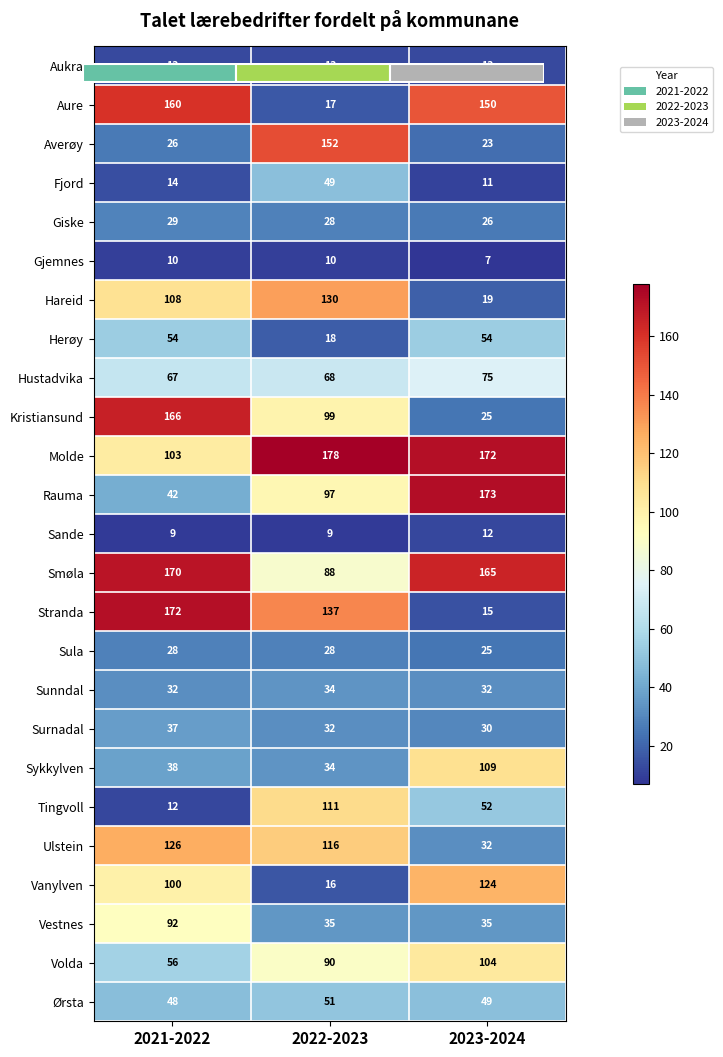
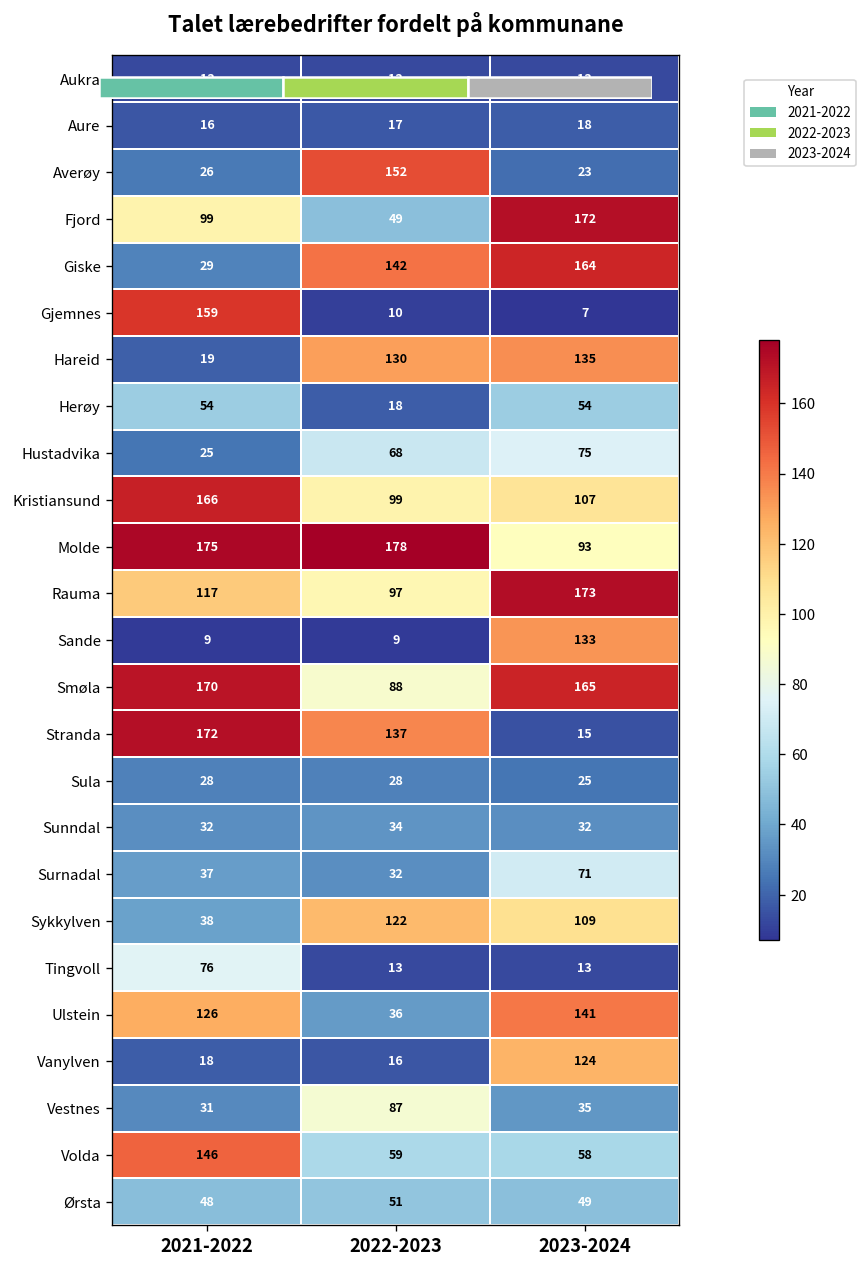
Talet lærebedrifter fordelt på kommunane, Aure, 2021-2022: 160 -> 16
Talet lærebedrifter fordelt på kommunane, Aure, 2023-2024: 150 -> 18
Talet lærebedrifter fordelt på kommunane, Fjord, 2021-2022: 14 -> 99
Talet lærebedrifter fordelt på kommunane, Fjord, 2023-2024: 11 -> 172
Talet lærebedrifter fordelt på kommunane, Giske, 2022-2023: 28 -> 142
Talet lærebedrifter fordelt på kommunane, Giske, 2023-2024: 26 -> 164
Talet lærebedrifter fordelt på kommunane, Gjemnes, 2021-2022: 10 -> 159
Talet lærebedrifter fordelt på kommunane, Hareid, 2021-2022: 108 -> 19
Talet lærebedrifter fordelt på kommunane, Hareid, 2023-2024: 19 -> 135
Talet lærebedrifter fordelt på kommunane, Hustadvika, 2021-2022: 67 -> 25
Talet lærebedrifter fordelt på kommunane, Kristiansund, 2023-2024: 25 -> 107
Talet lærebedrifter fordelt på kommunane, Molde, 2021-2022: 103 -> 175
Talet lærebedrifter fordelt på kommunane, Molde, 2023-2024: 172 -> 93
Talet lærebedrifter fordelt på kommunane, Rauma, 2021-2022: 42 -> 117
Talet lærebedrifter fordelt på kommunane, Sande, 2023-2024: 12 -> 133
Talet lærebedrifter fordelt på kommunane, Surnadal, 2023-2024: 30 -> 71
Talet lærebedrifter fordelt på kommunane, Sykkylven, 2022-2023: 34 -> 122
Talet lærebedrifter fordelt på kommunane, Tingvoll, 2021-2022: 12 -> 76
Talet lærebedrifter fordelt på kommunane, Tingvoll, 2022-2023: 111 -> 13
Talet lærebedrifter fordelt på kommunane, Tingvoll, 2023-2024: 52 -> 13
Talet lærebedrifter fordelt på kommunane, Ulstein, 2022-2023: 116 -> 36
Talet lærebedrifter fordelt på kommunane, Ulstein, 2023-2024: 32 -> 141
Talet lærebedrifter fordelt på kommunane, Vanylven, 2021-2022: 100 -> 18
Talet lærebedrifter fordelt på kommunane, Vestnes, 2021-2022: 92 -> 31
Talet lærebedrifter fordelt på kommunane, Vestnes, 2022-2023: 35 -> 87
Talet lærebedrifter fordelt på kommunane, Volda, 2021-2022: 56 -> 146
Talet lærebedrifter fordelt på kommunane, Volda, 2022-2023: 90 -> 59
Talet lærebedrifter fordelt på kommunane, Volda, 2023-2024: 104 -> 58
